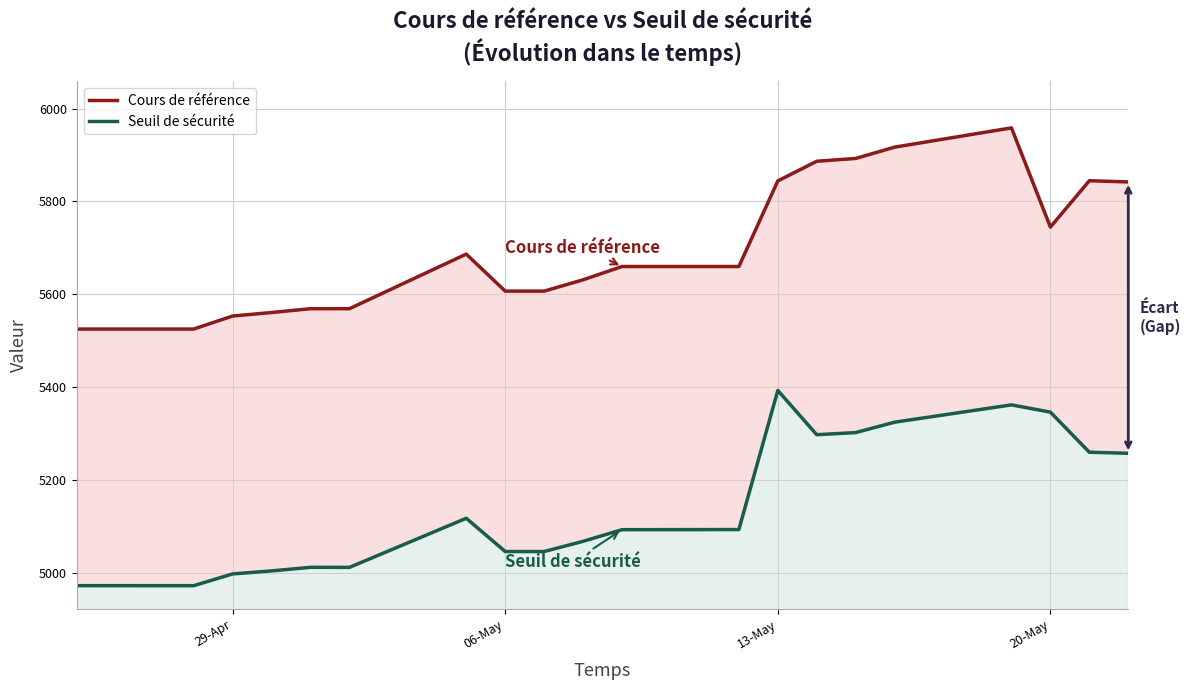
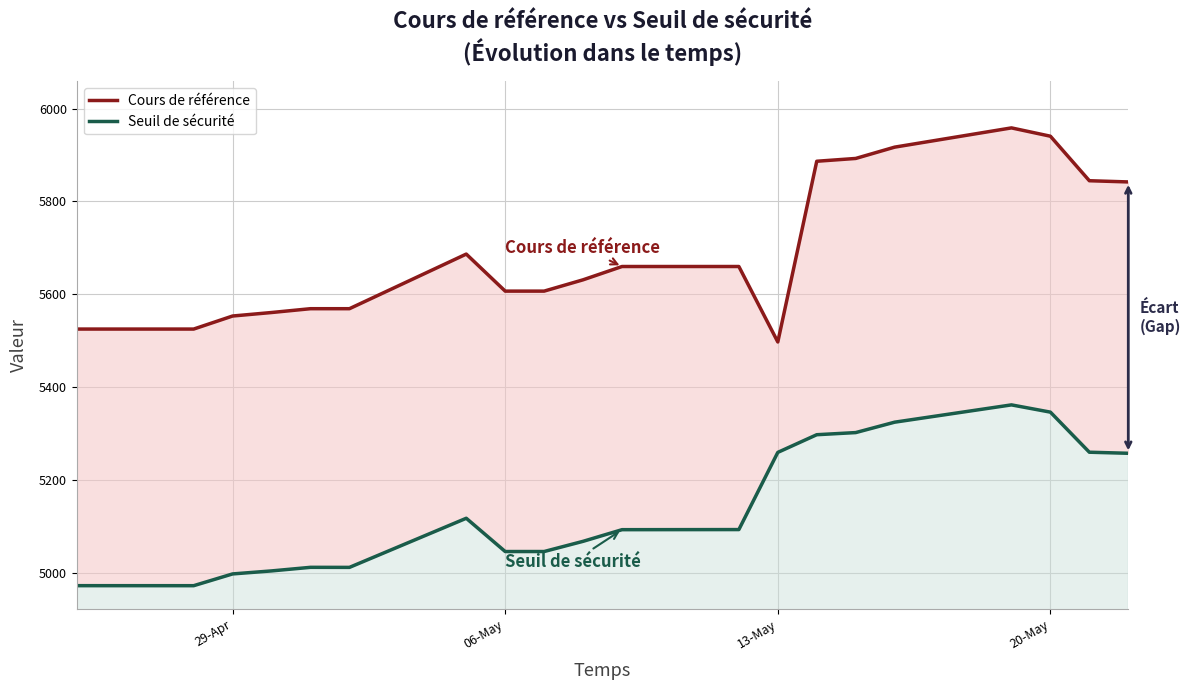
Cours de référence, 13-May: 5840 -> 5500
Seuil de sécurité, 13-May: 5390 -> 5260
Cours de référence, 20-May: 5740 -> 5940
